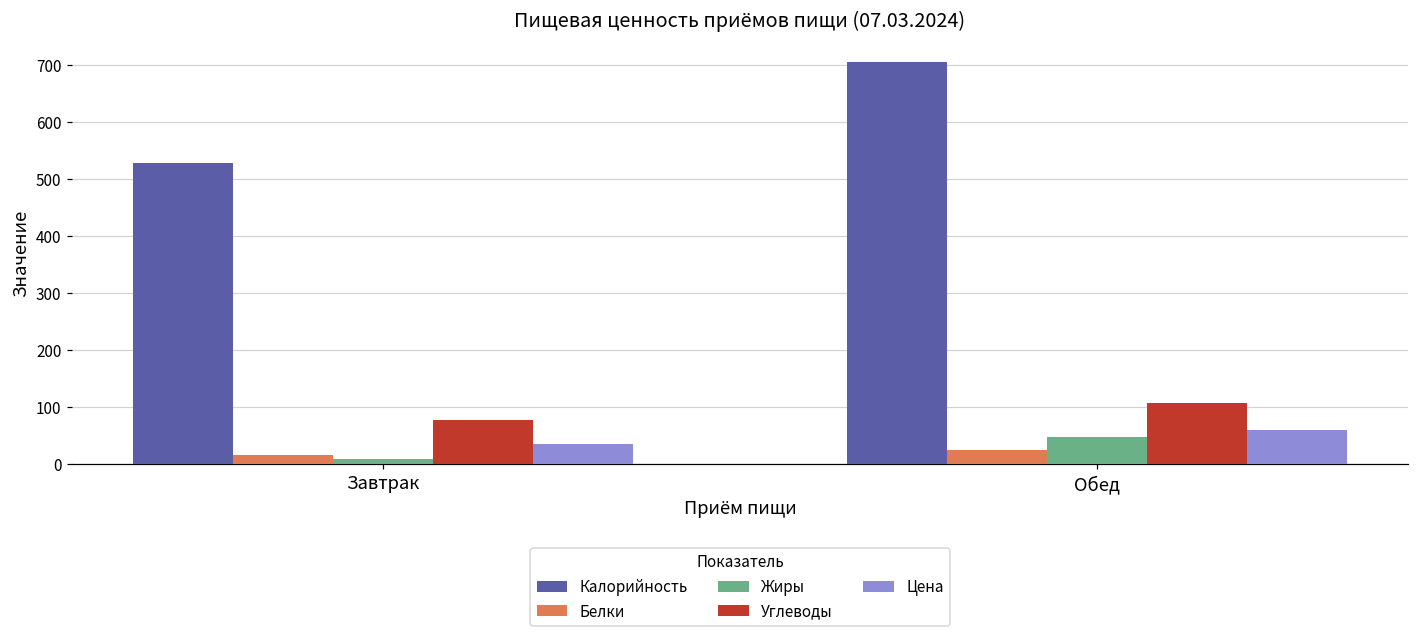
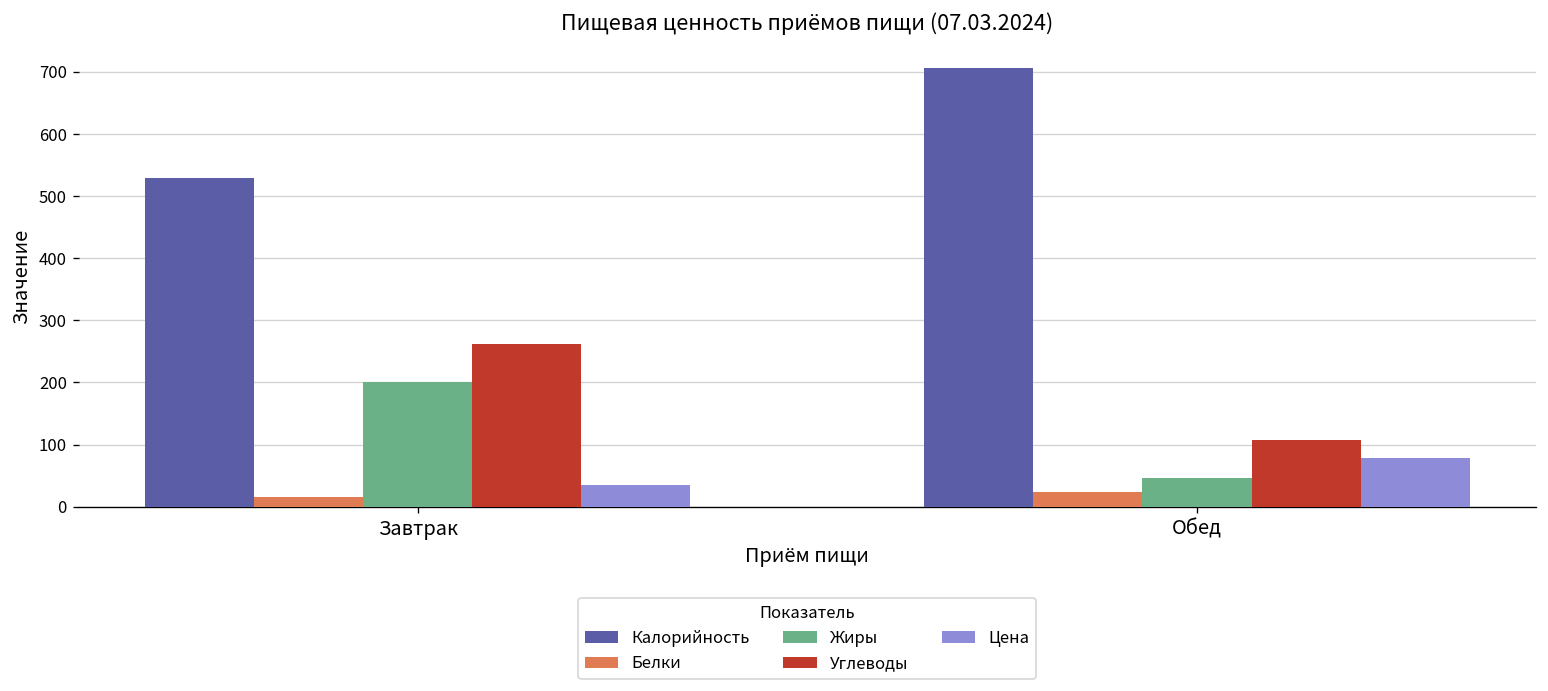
Жиры, Завтрак: 10 -> 200
Углеводы, Завтрак: 80 -> 260
Цена, Обед: 60 -> 80
